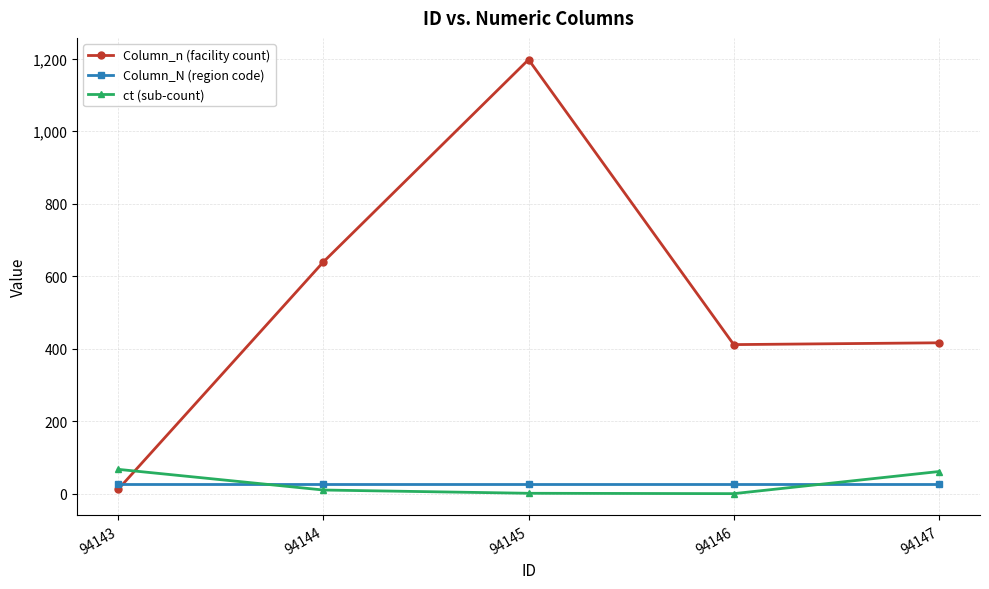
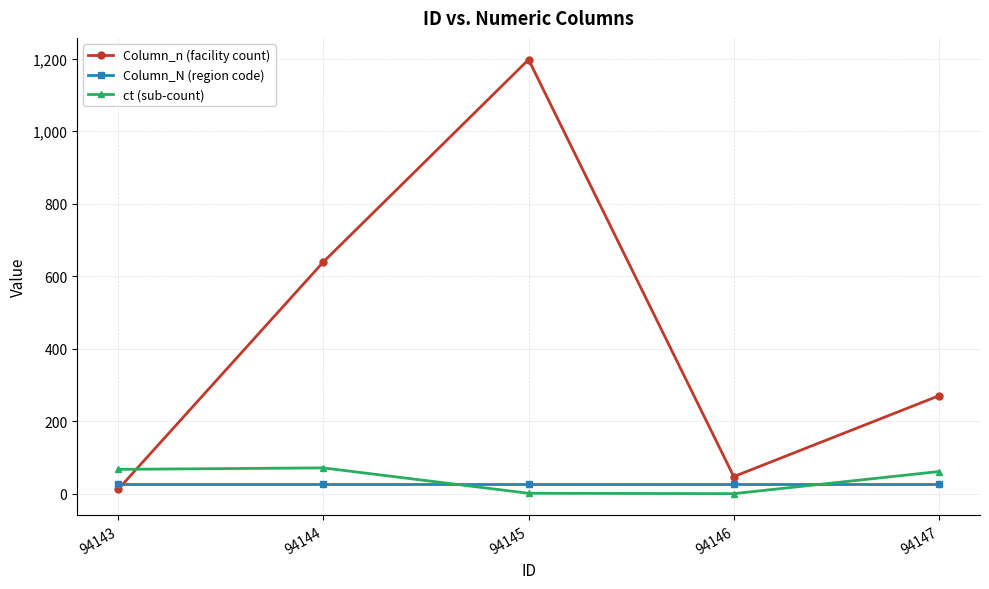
ct (sub-count), 94144: 10 -> 70
Column_n (facility count), 94146: 410 -> 50
Column_n (facility count), 94147: 420 -> 270
